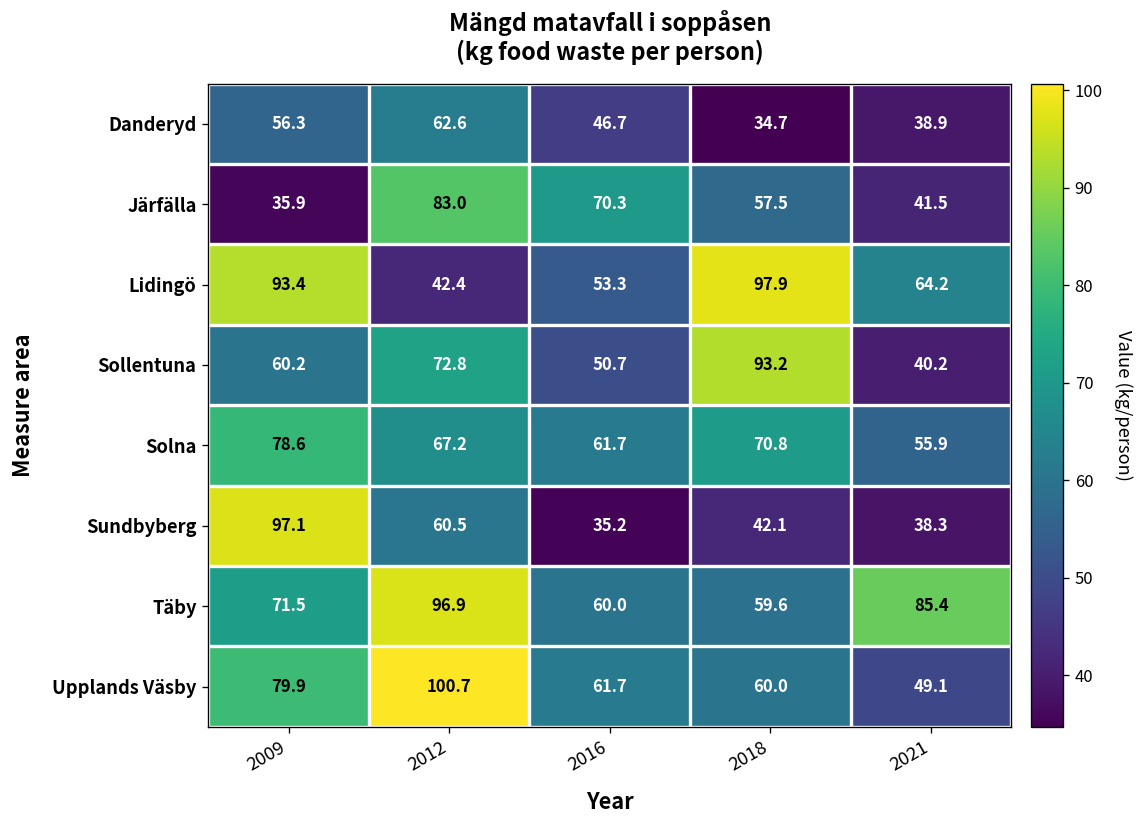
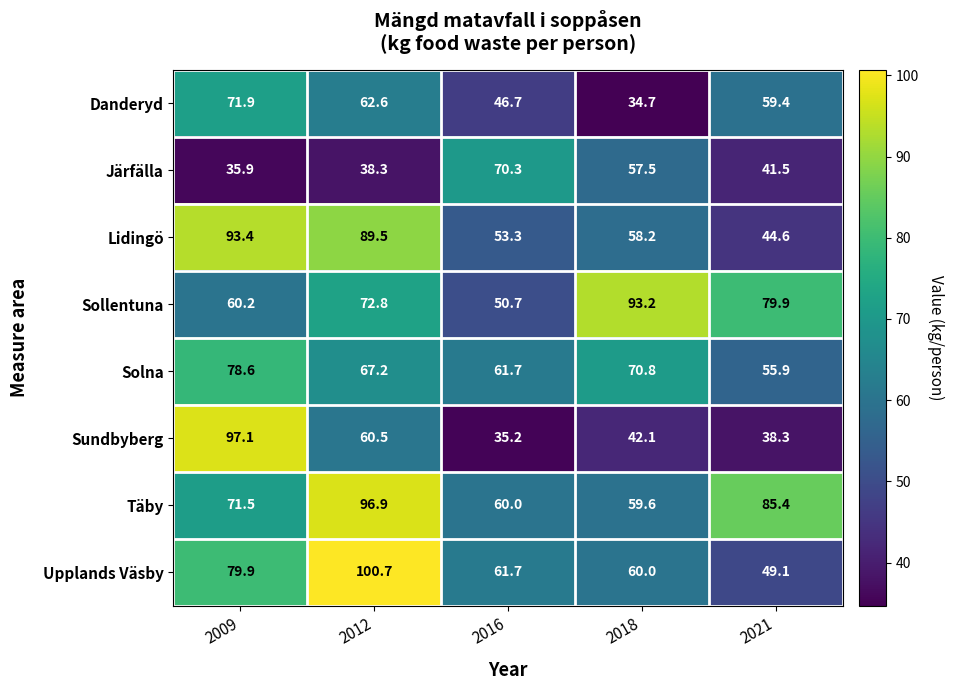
Danderyd, 2009: 56.3 -> 71.9
Danderyd, 2021: 38.9 -> 59.4
Järfälla, 2012: 83.0 -> 38.3
Lidingö, 2012: 42.4 -> 89.5
Lidingö, 2018: 97.9 -> 58.2
Lidingö, 2021: 64.2 -> 44.6
Sollentuna, 2021: 40.2 -> 79.9
